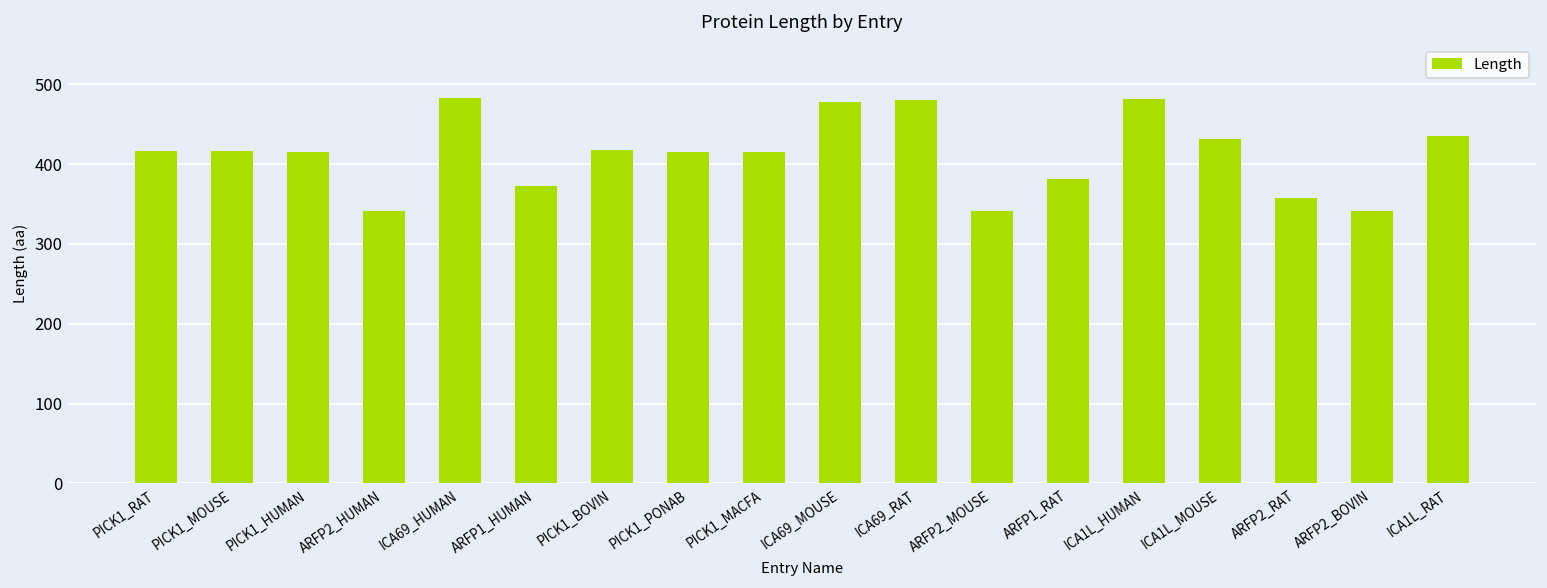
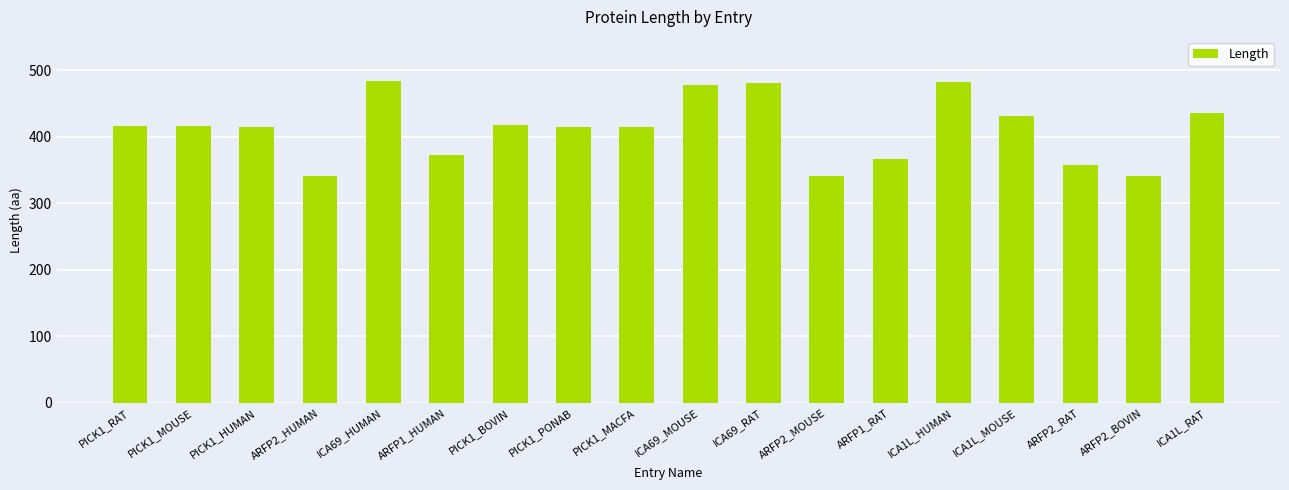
ARFP1_RAT: 380 -> 370
